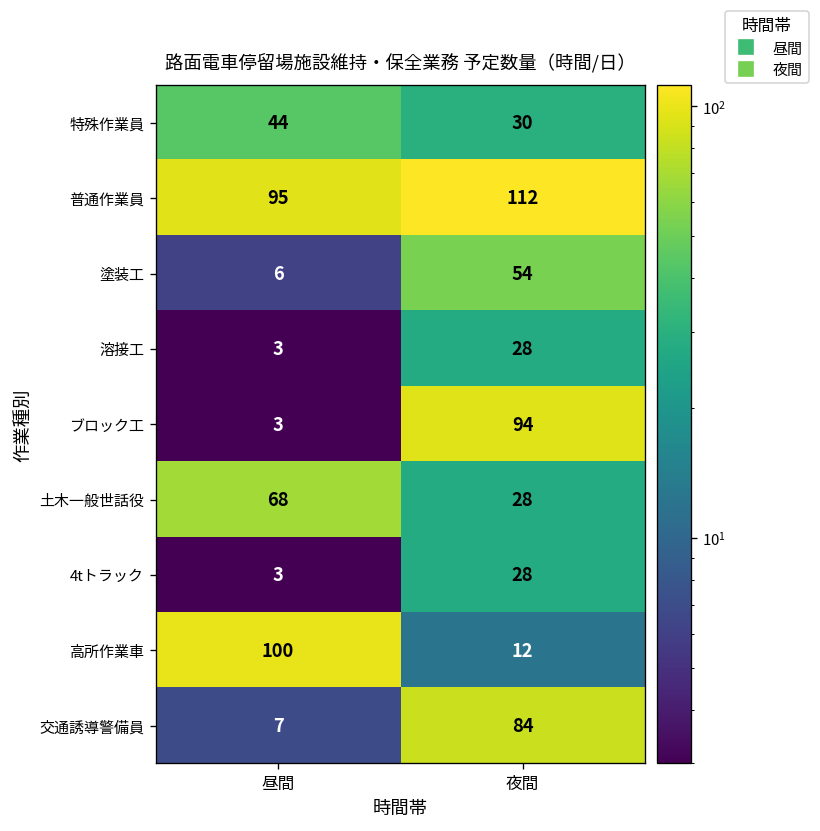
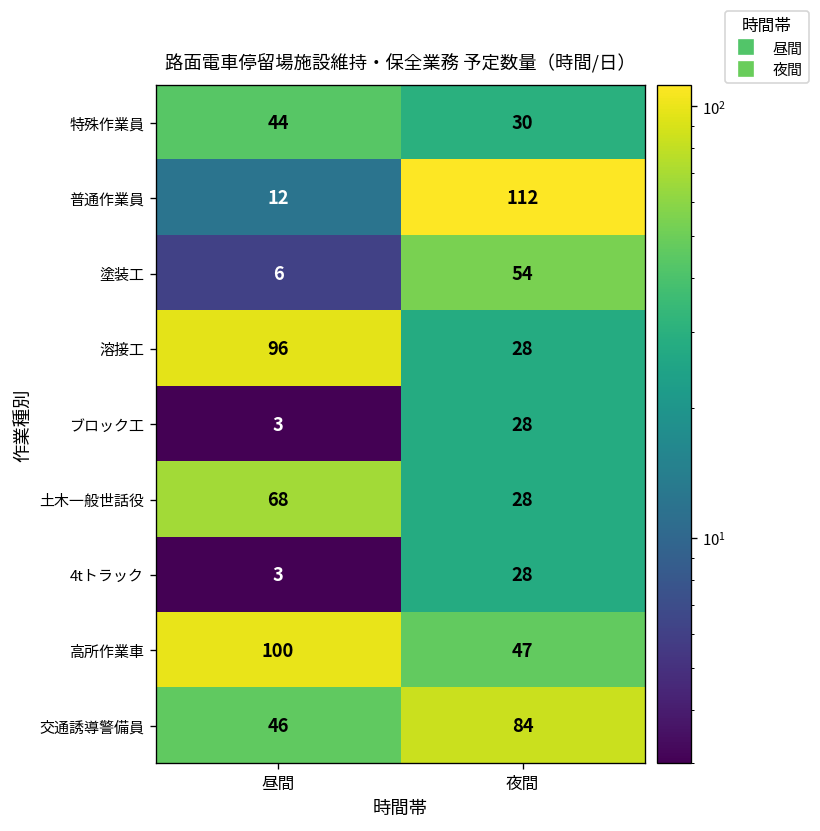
普通作業員, 昼間: 95 -> 12
溶接工, 昼間: 3 -> 96
ブロック工, 夜間: 94 -> 28
高所作業車, 夜間: 12 -> 47
交通誘導警備員, 昼間: 7 -> 46
